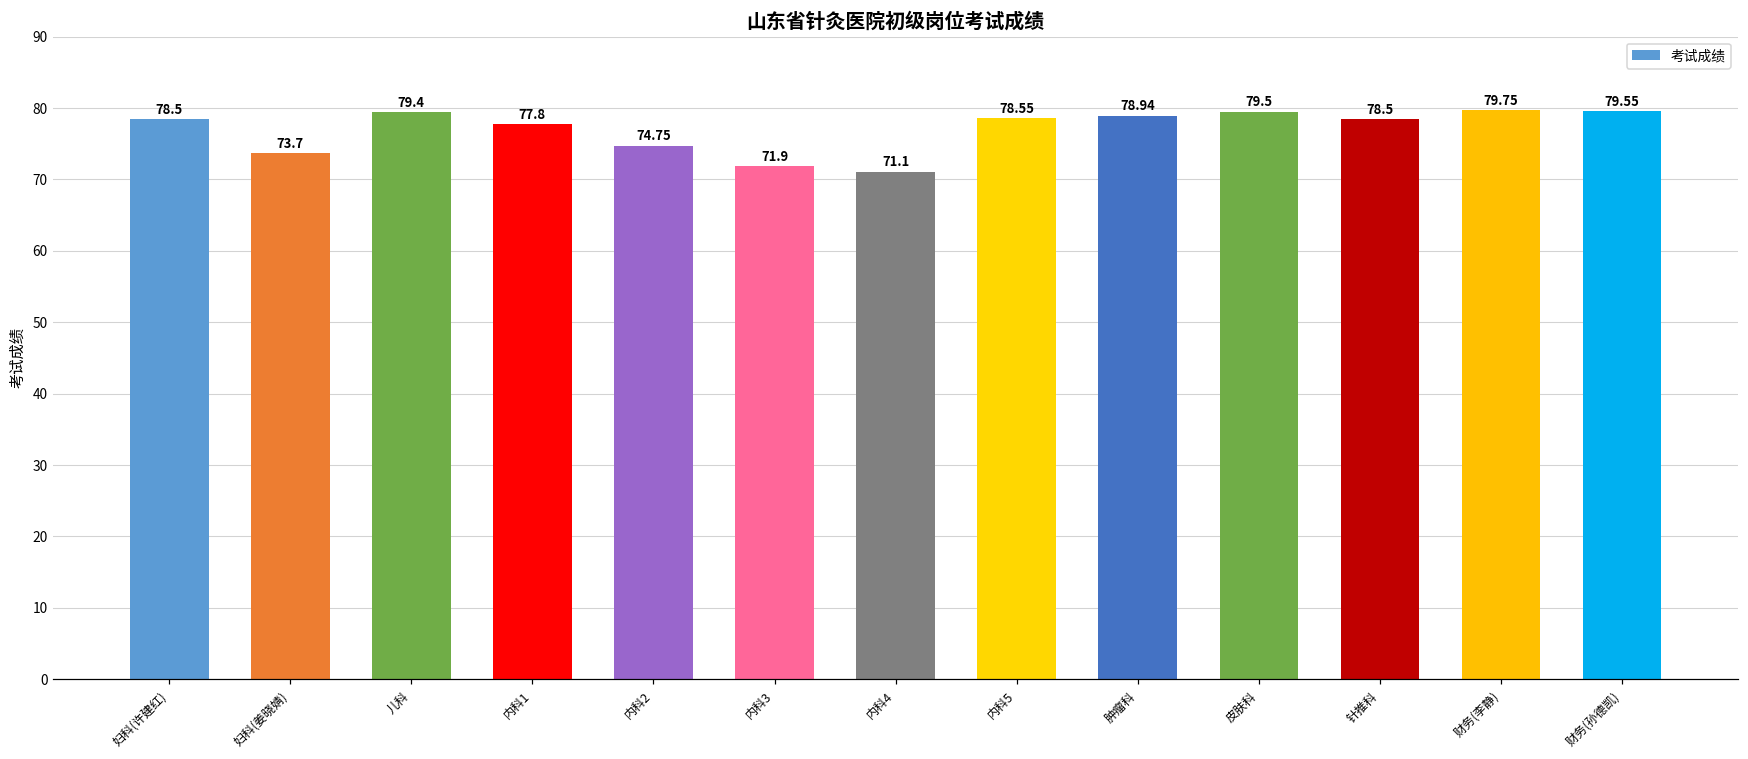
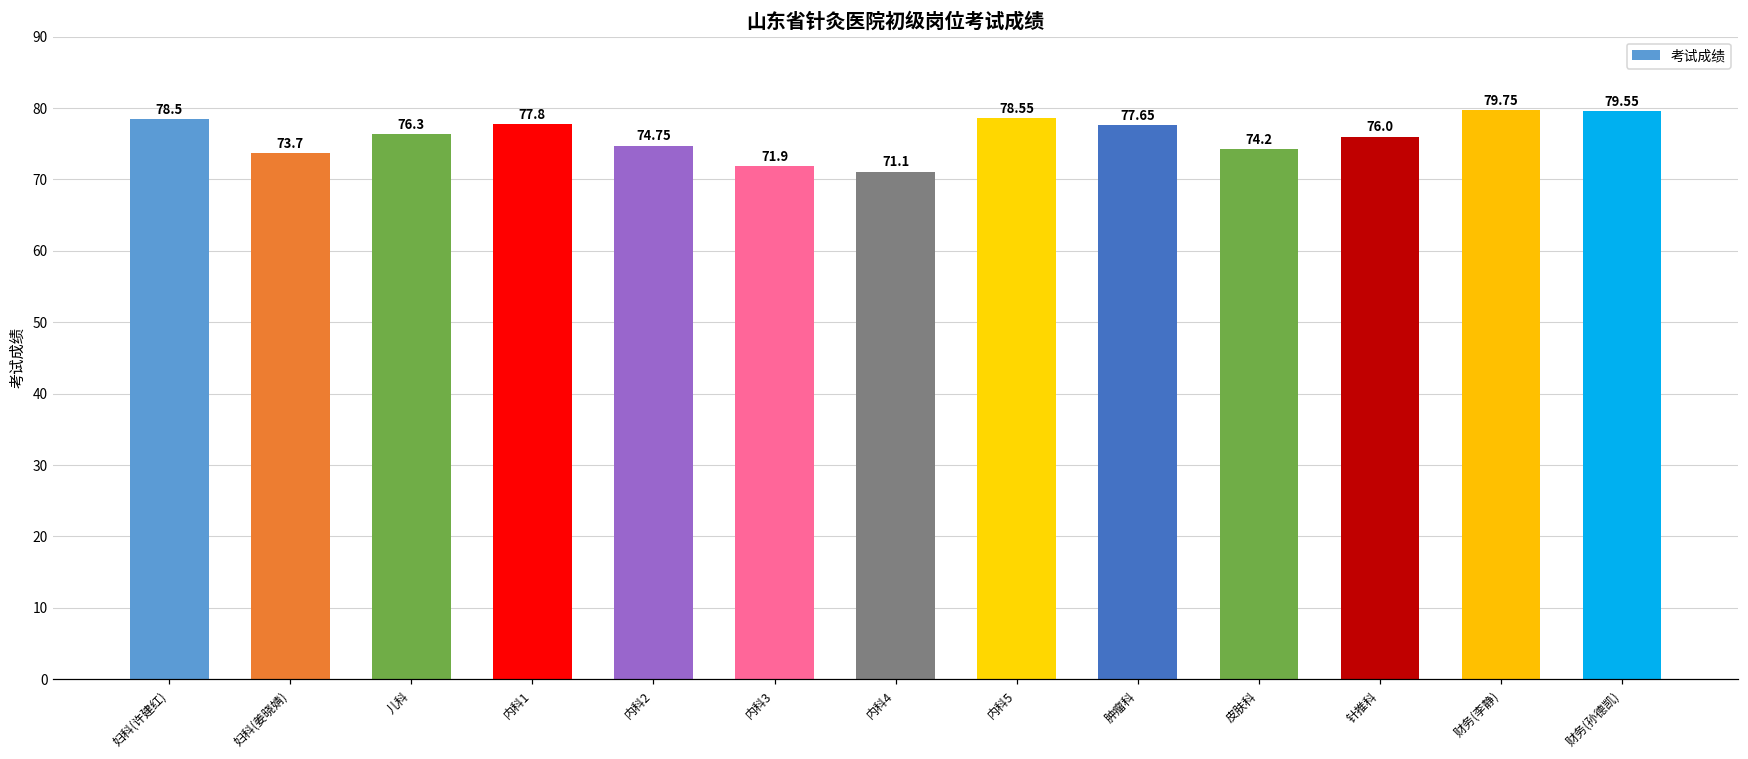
儿科: 79.4 -> 76.3
肿瘤科: 78.94 -> 77.65
皮肤科: 79.5 -> 74.2
针推科: 78.5 -> 76.0
